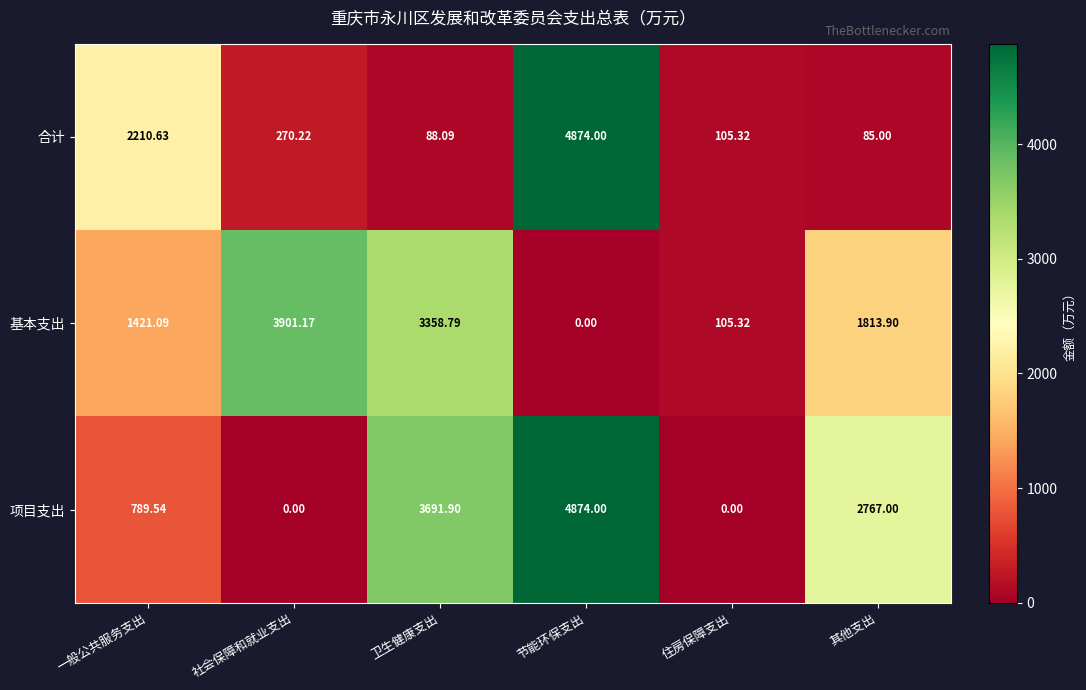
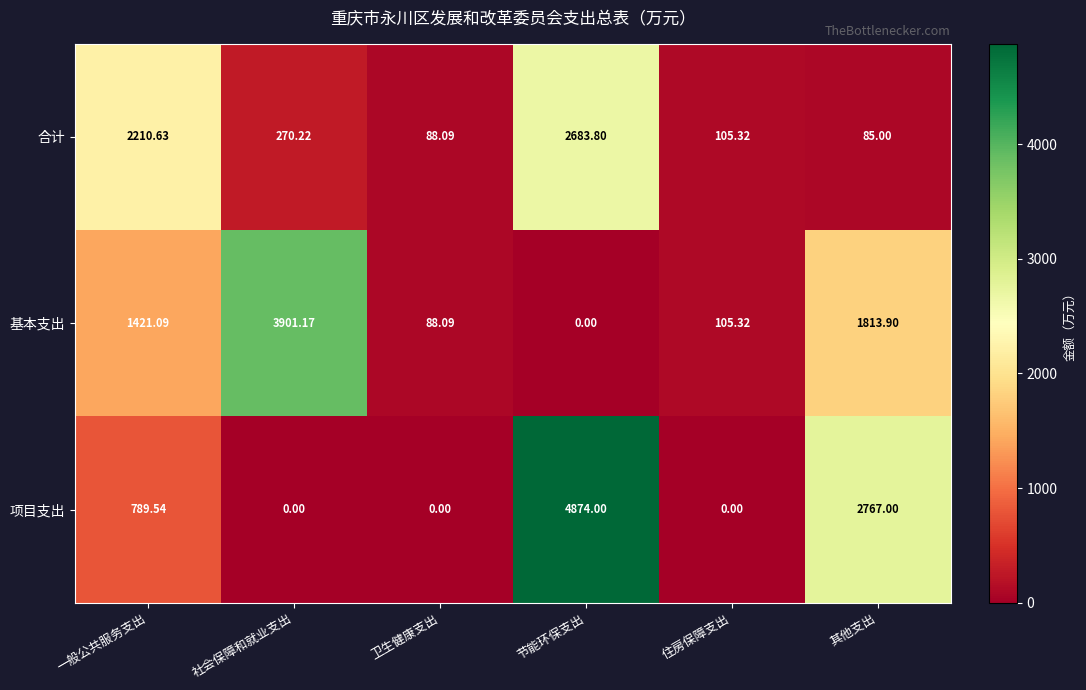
合计, 节能环保支出: 4874.00 -> 2683.80
基本支出, 卫生健康支出: 3358.79 -> 88.09
项目支出, 卫生健康支出: 3691.90 -> 0.00
